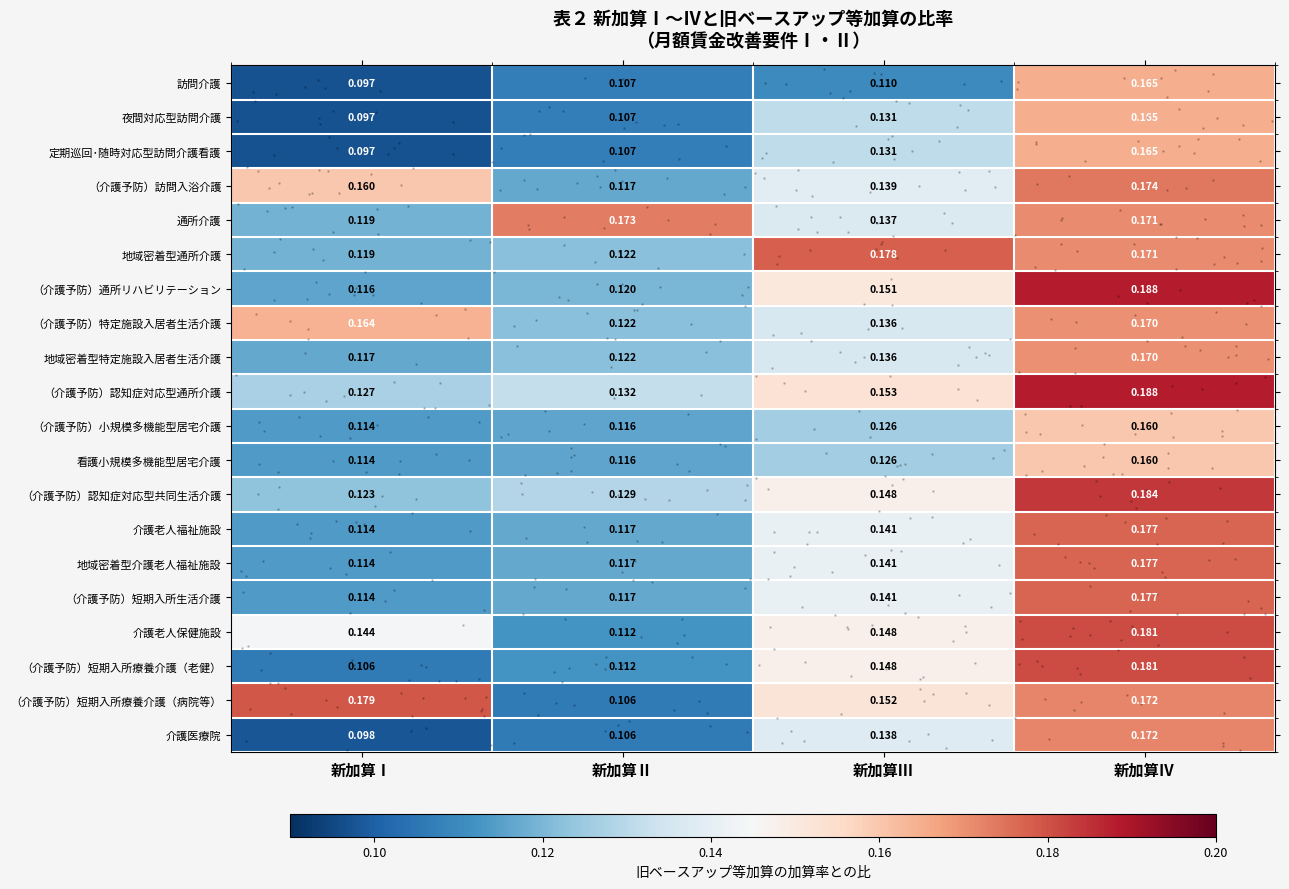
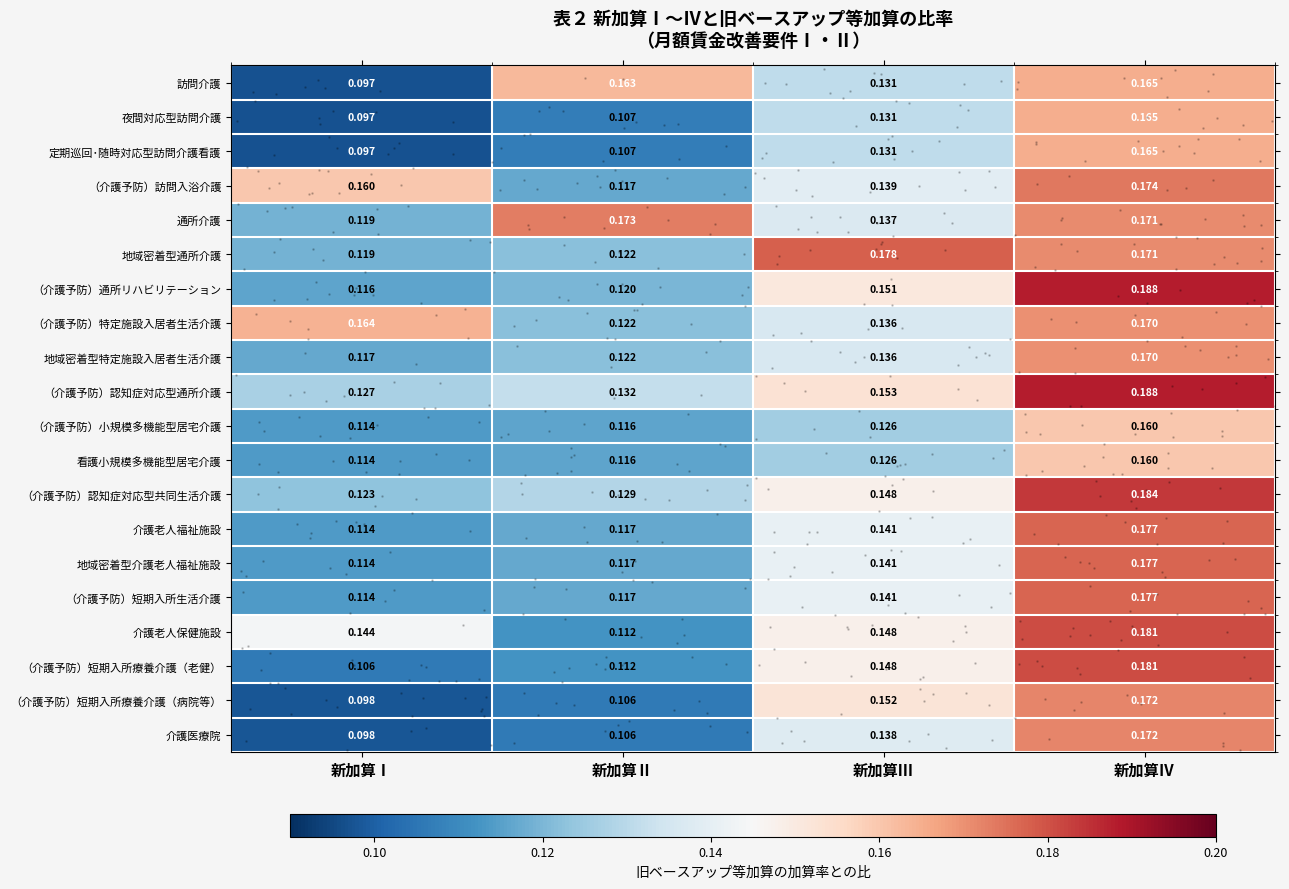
訪問介護, 新加算Ⅱ: 0.107 -> 0.163
訪問介護, 新加算Ⅲ: 0.110 -> 0.131
（介護予防）短期入所療養介護（病院等）, 新加算Ⅰ: 0.179 -> 0.098
